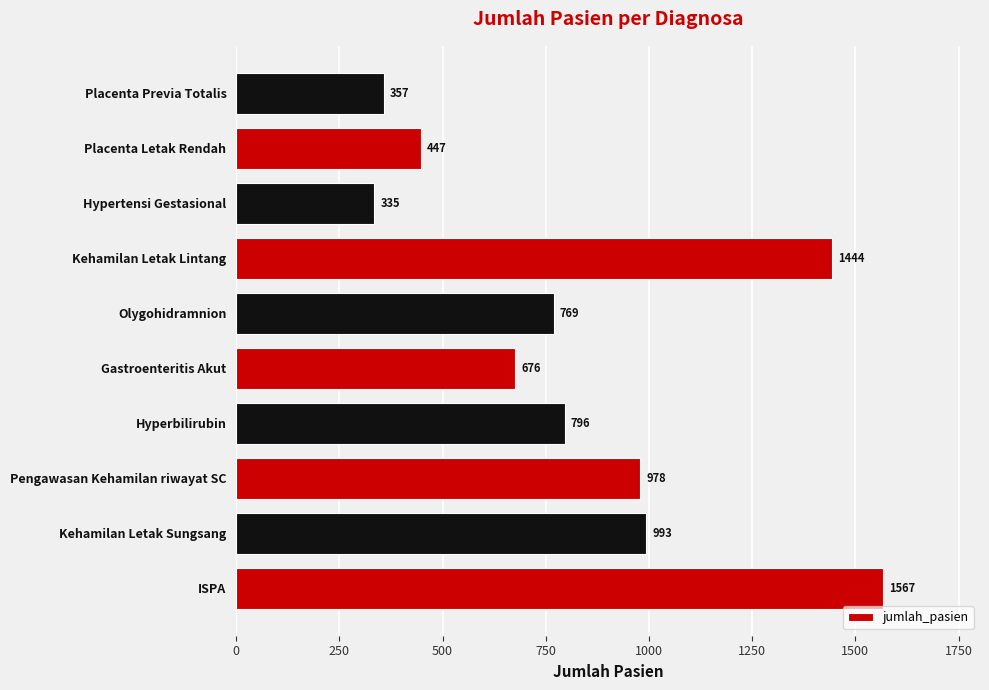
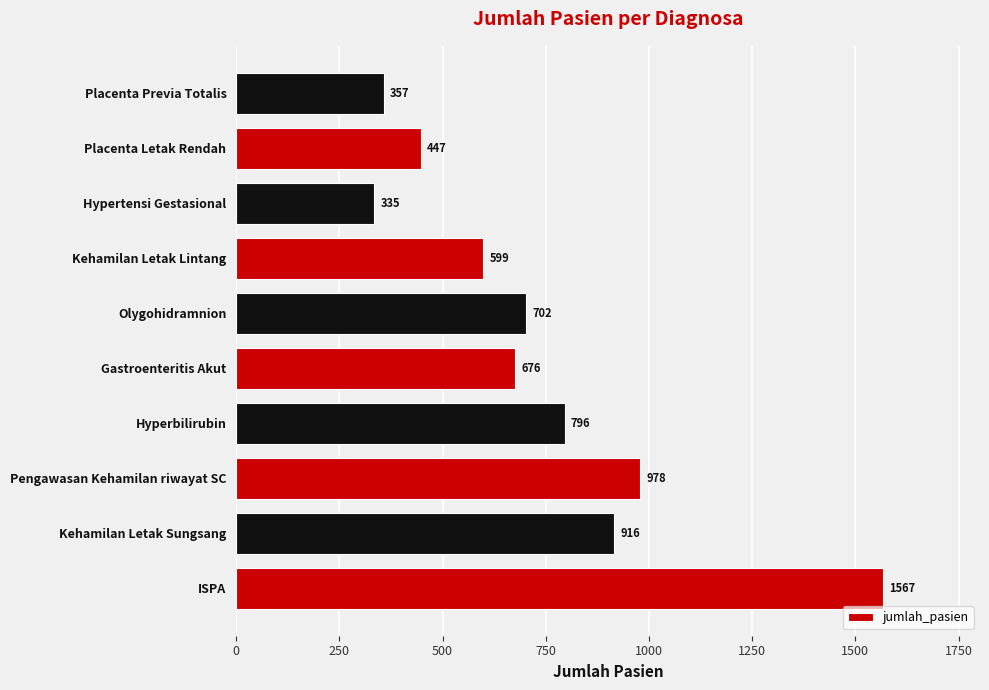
Kehamilan Letak Lintang: 1444 -> 599
Olygohidramnion: 769 -> 702
Kehamilan Letak Sungsang: 993 -> 916
